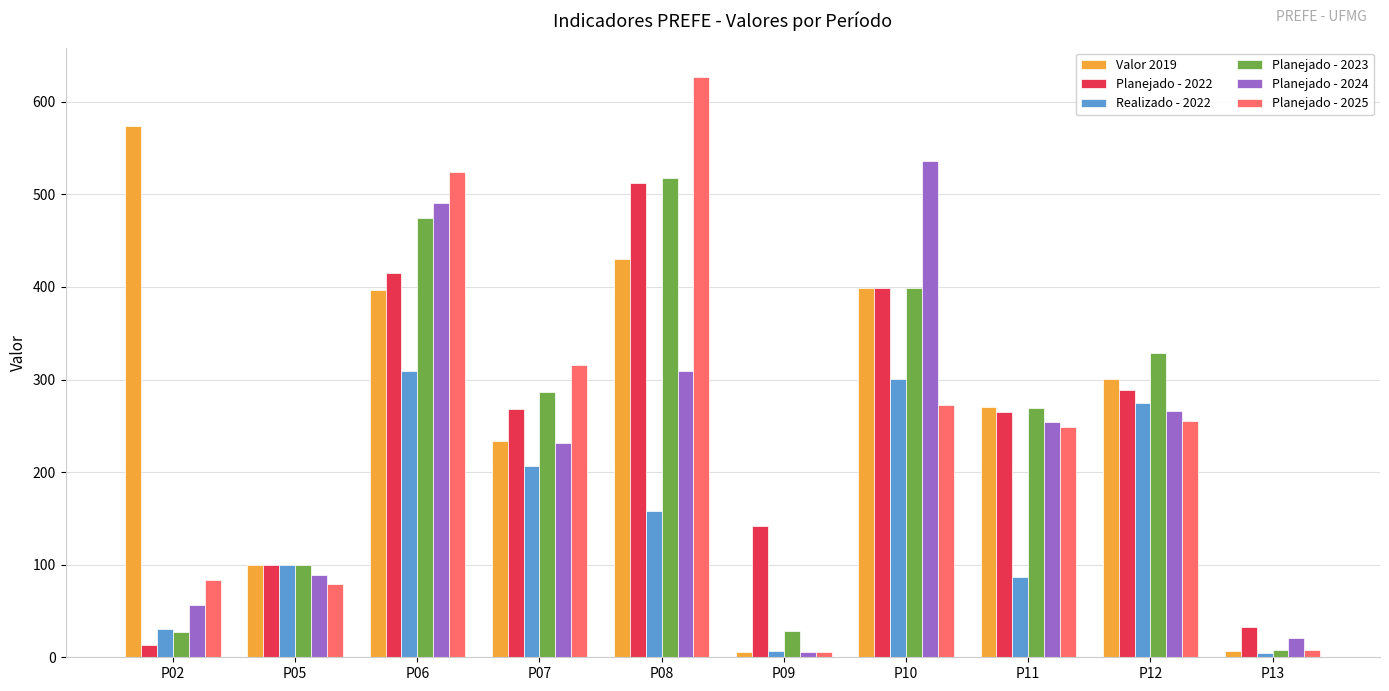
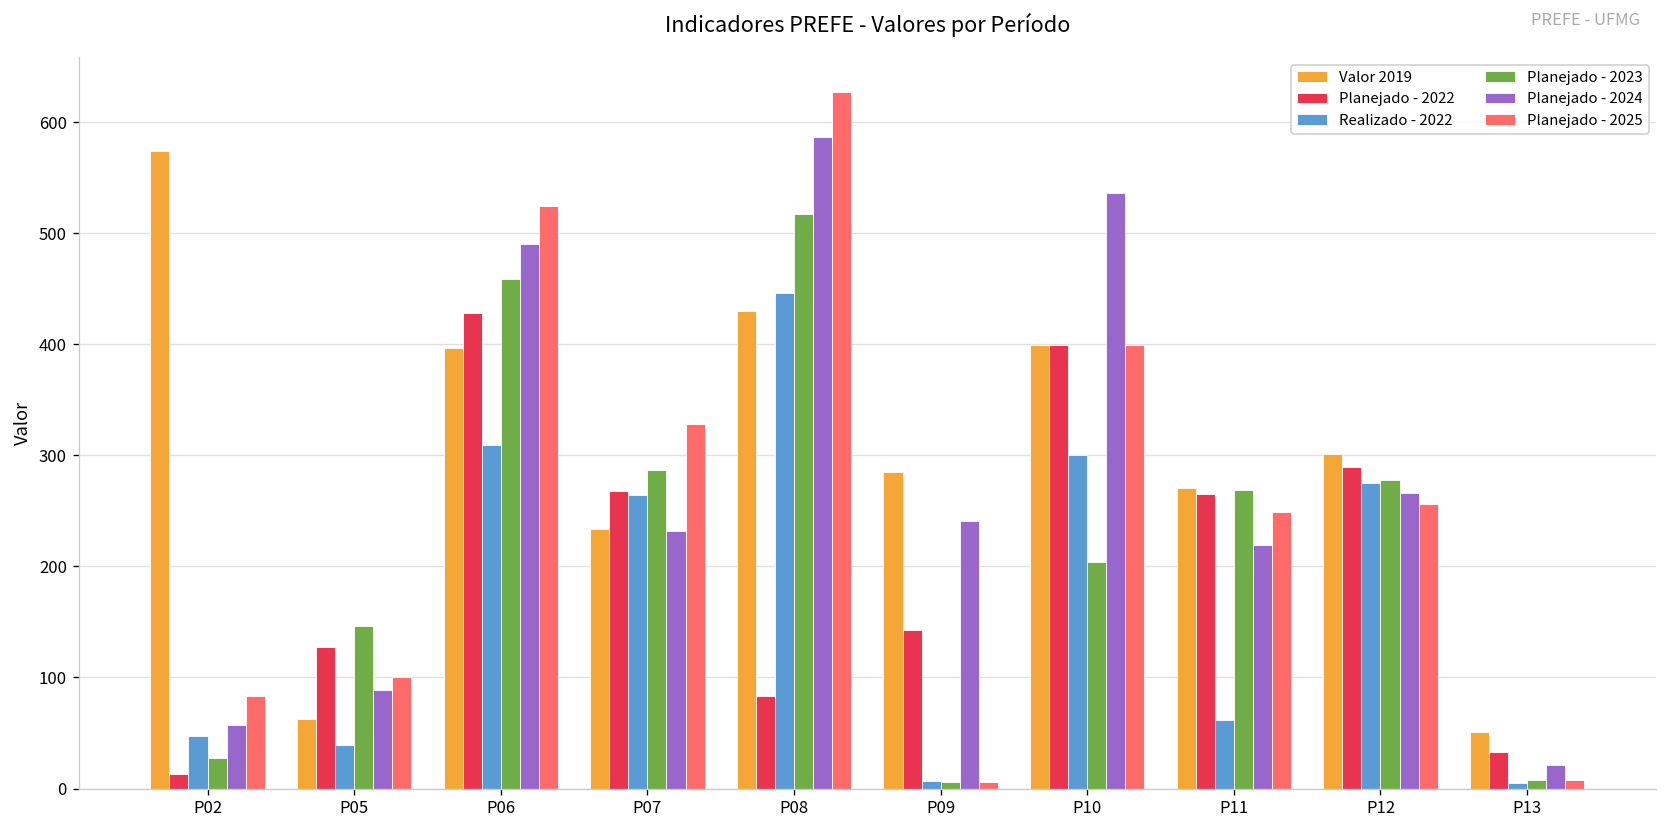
Realizado - 2022, P02: 30 -> 50
Valor 2019, P05: 100 -> 60
Planejado - 2022, P05: 100 -> 130
Realizado - 2022, P05: 100 -> 40
Planejado - 2023, P05: 100 -> 150
Planejado - 2025, P05: 80 -> 100
Planejado - 2022, P06: 410 -> 430
Planejado - 2023, P06: 470 -> 460
Realizado - 2022, P07: 210 -> 260
Planejado - 2025, P07: 320 -> 330
Planejado - 2022, P08: 510 -> 80
Realizado - 2022, P08: 160 -> 450
Planejado - 2024, P08: 310 -> 590
Valor 2019, P09: 10 -> 280
Planejado - 2023, P09: 30 -> 10
Planejado - 2024, P09: 10 -> 240
Planejado - 2023, P10: 400 -> 200
Planejado - 2025, P10: 270 -> 400
Realizado - 2022, P11: 90 -> 60
Planejado - 2024, P11: 250 -> 220
Planejado - 2023, P12: 330 -> 280
Valor 2019, P13: 10 -> 50
